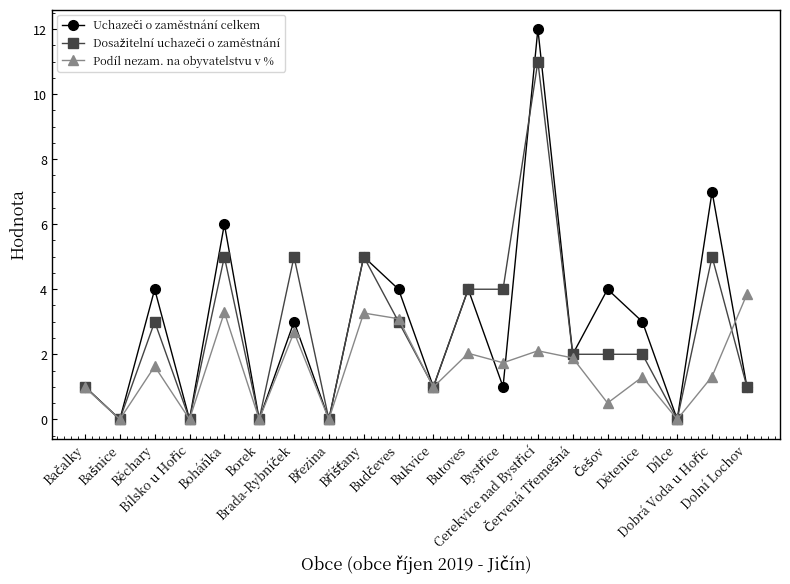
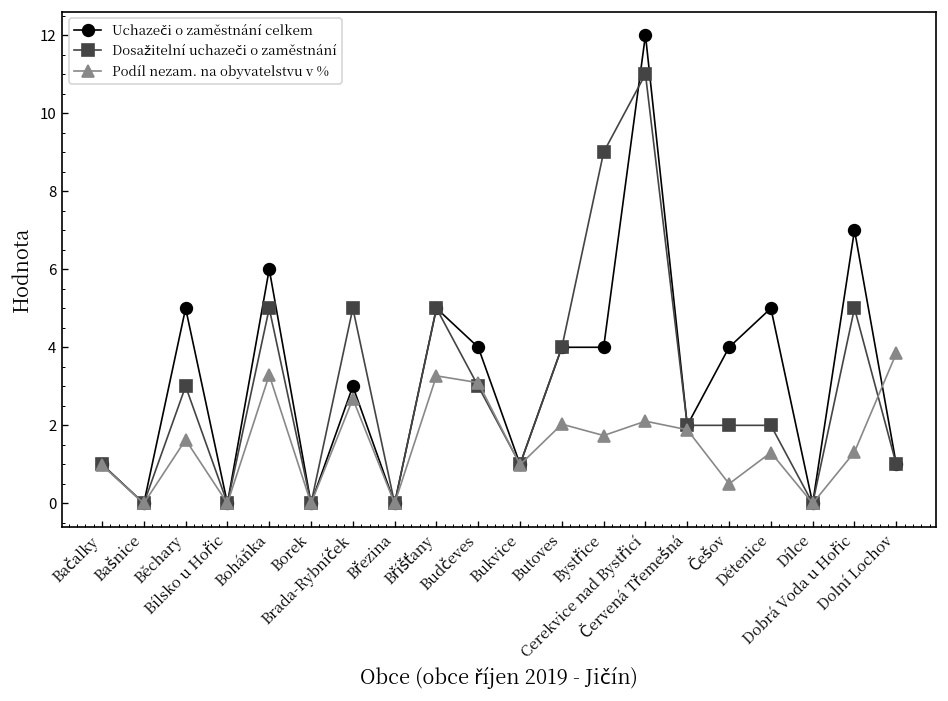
Uchazeči o zaměstnání celkem, Běchary: 4 -> 5
Uchazeči o zaměstnání celkem, Bystřice: 1 -> 4
Dosažitelní uchazeči o zaměstnání, Bystřice: 4 -> 9
Uchazeči o zaměstnání celkem, Dětenice: 3 -> 5
